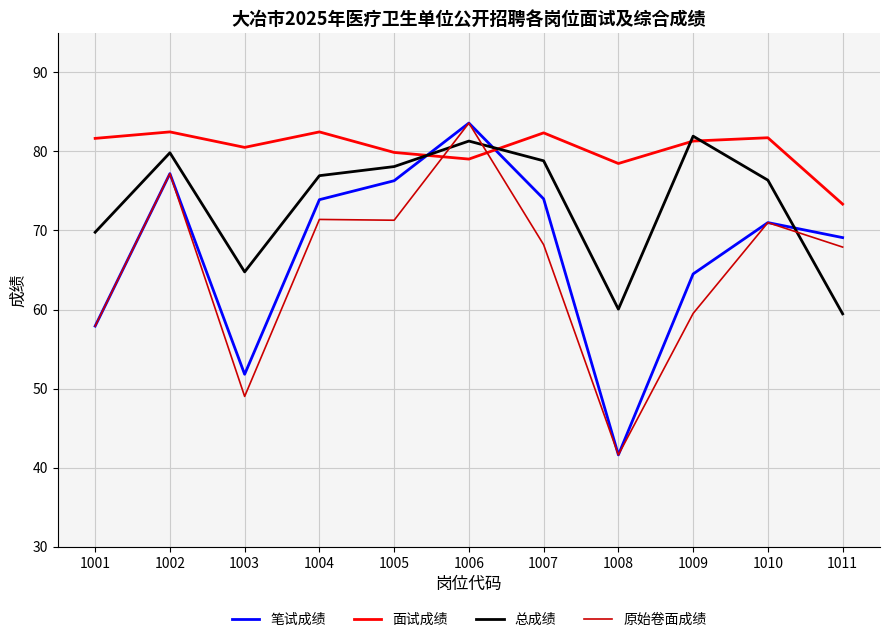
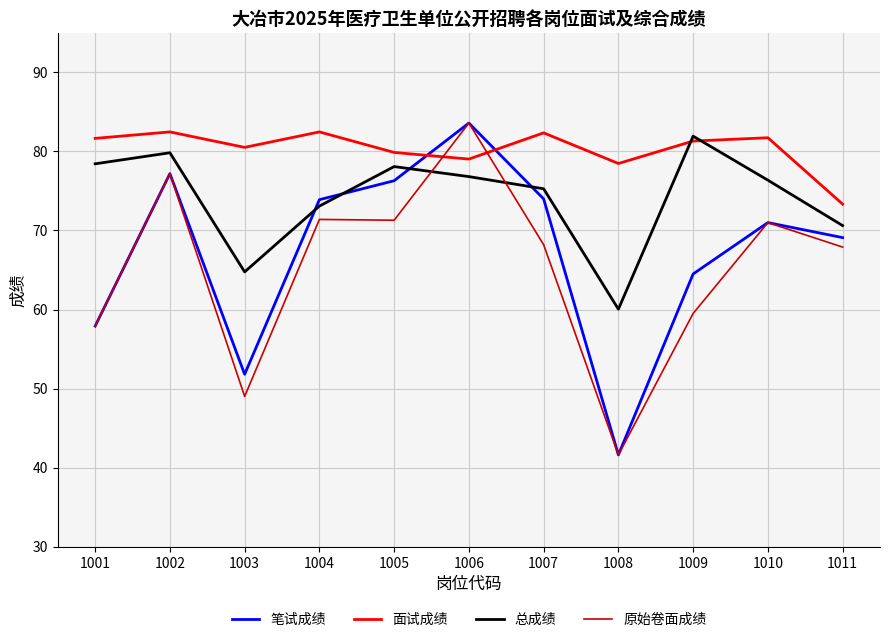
总成绩, 1001: 70 -> 78
总成绩, 1004: 77 -> 73
总成绩, 1006: 81 -> 77
总成绩, 1007: 79 -> 75
总成绩, 1011: 59 -> 71
